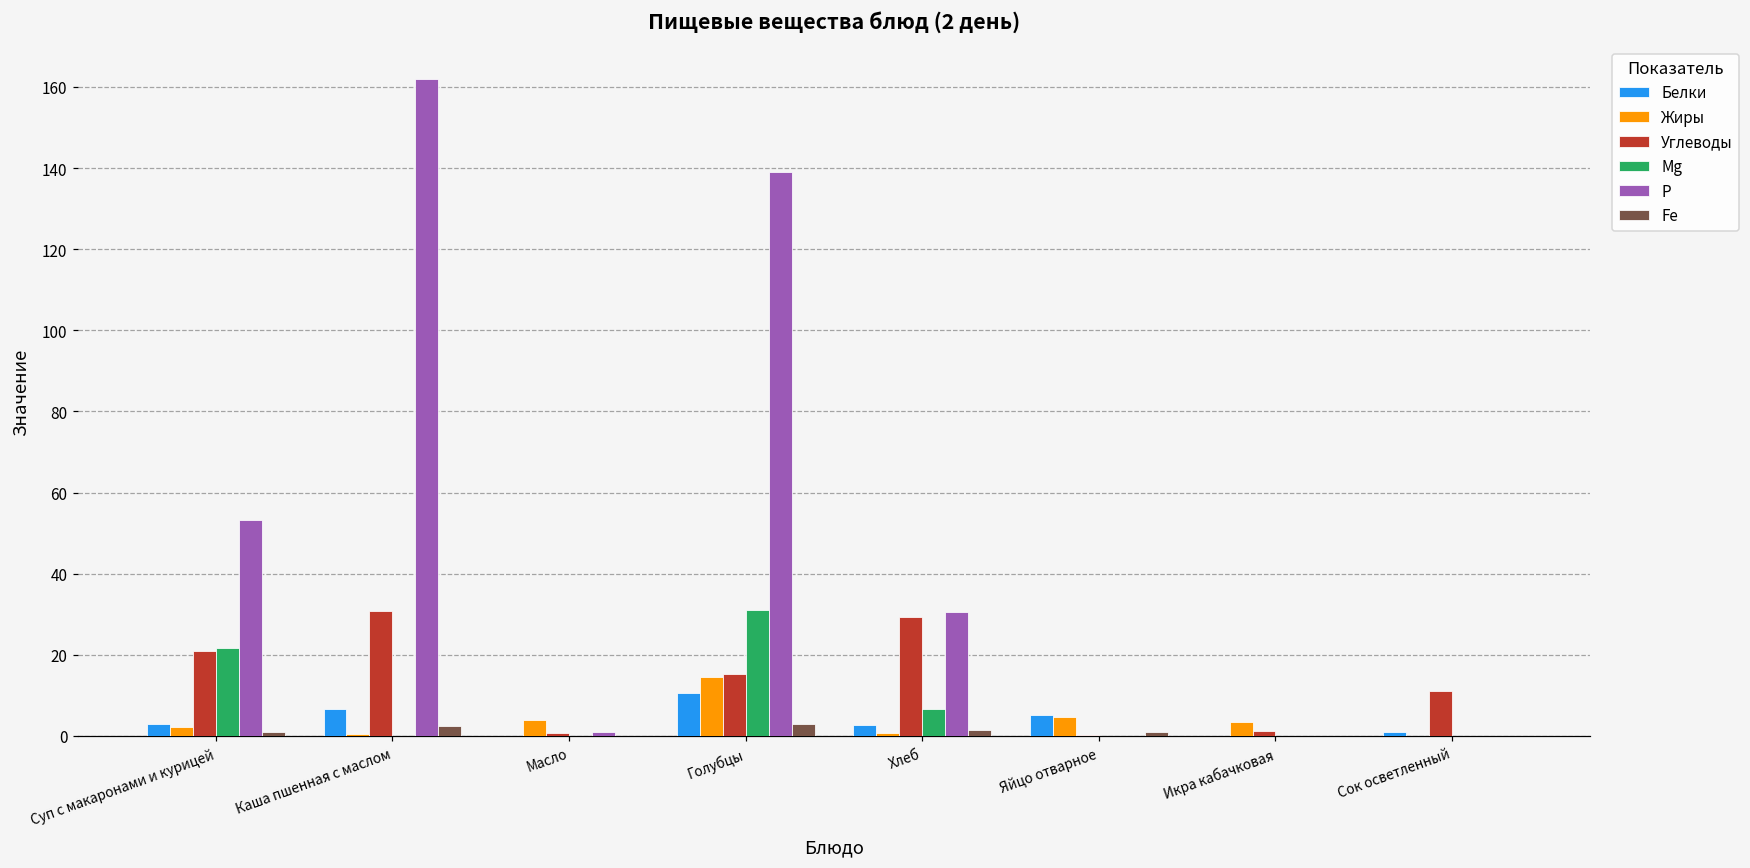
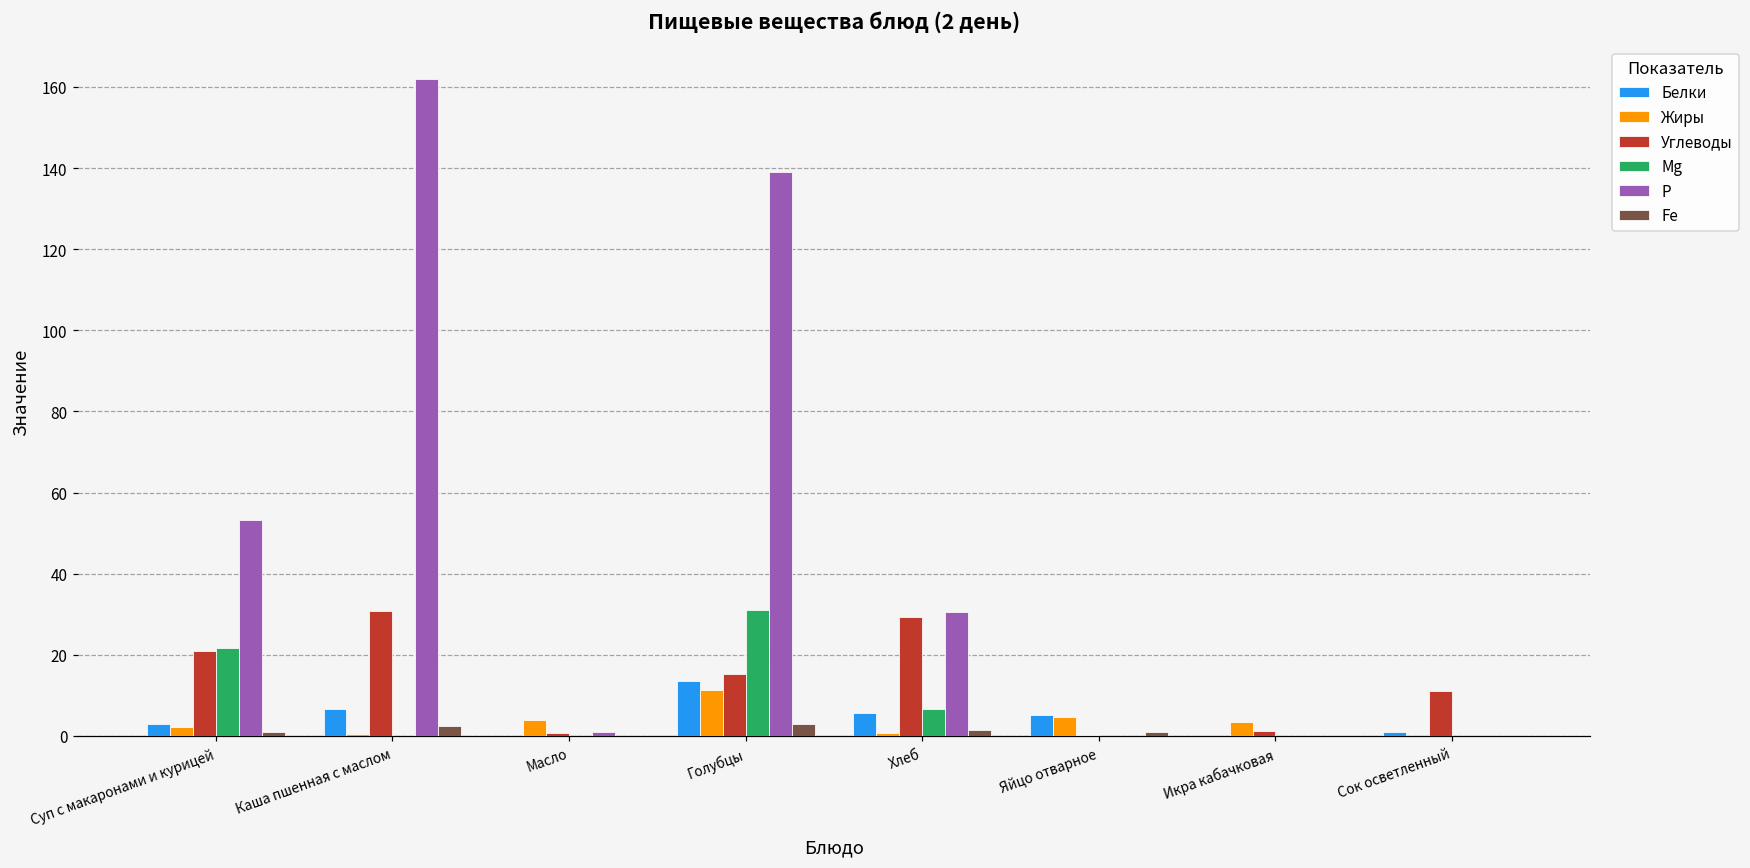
Белки, Голубцы: 11 -> 14
Жиры, Голубцы: 15 -> 11
Белки, Хлеб: 3 -> 6
